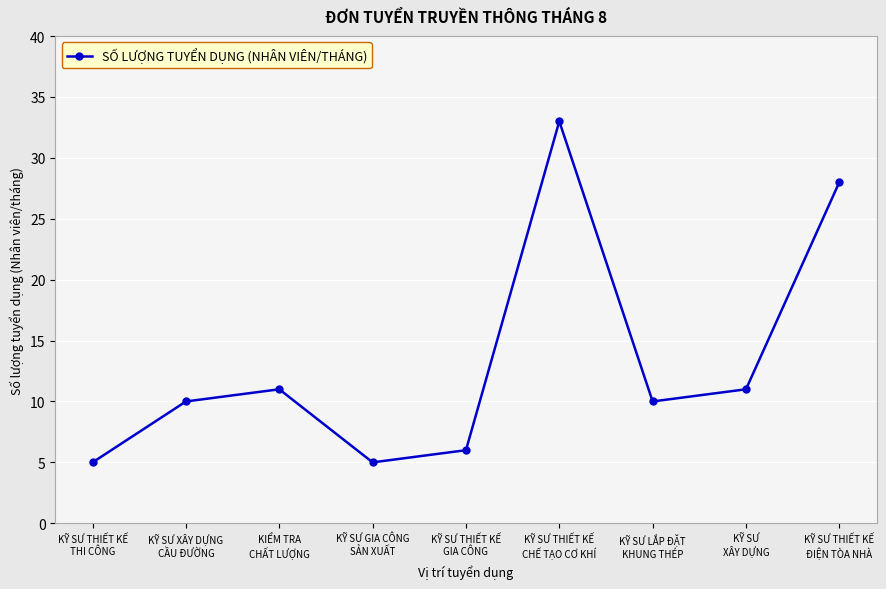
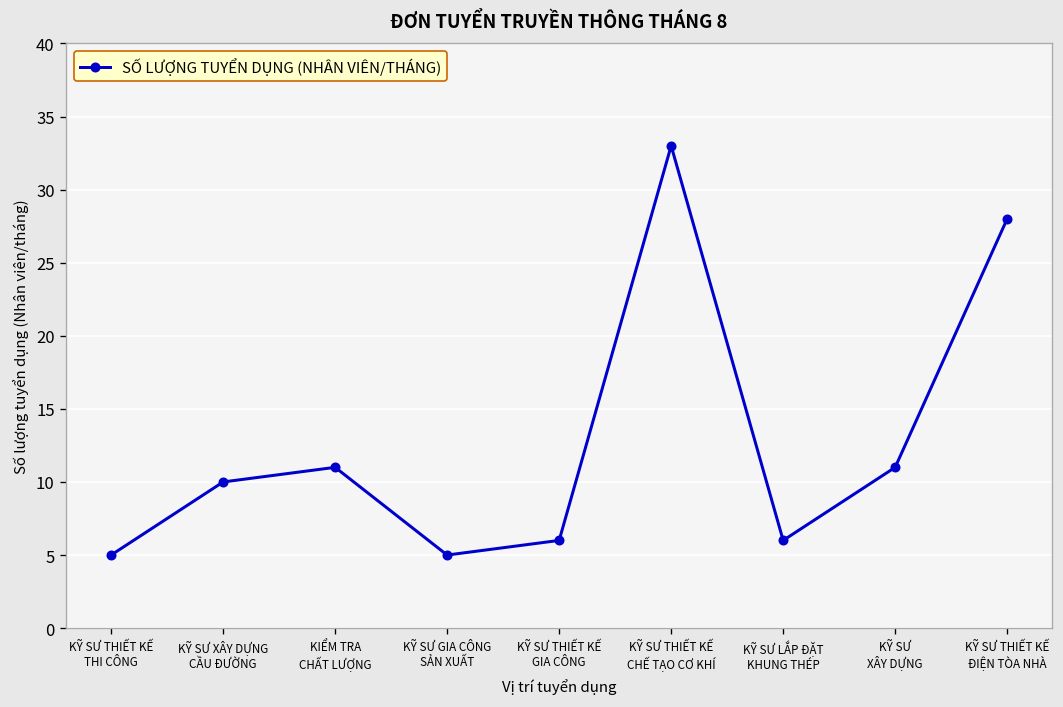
KỸ SƯ LẮP ĐẶT KHUNG THÉP: 10 -> 6
